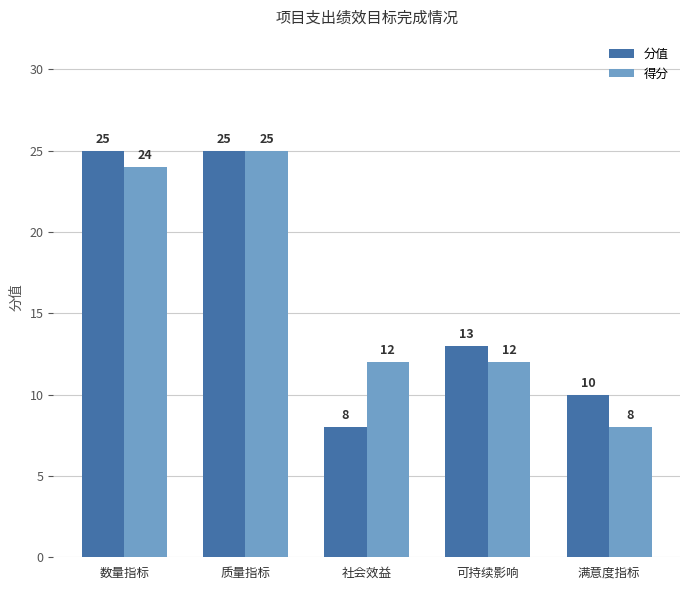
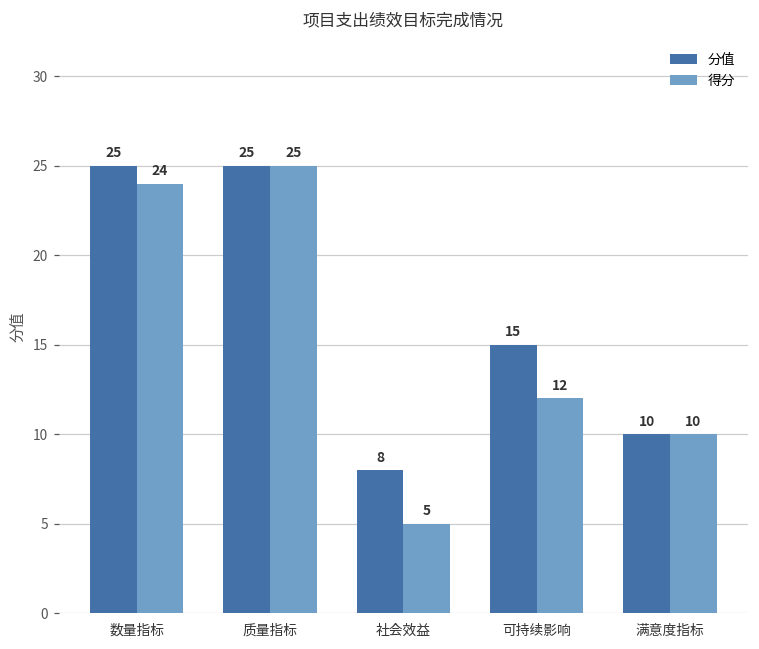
得分, 社会效益: 12 -> 5
分值, 可持续影响: 13 -> 15
得分, 满意度指标: 8 -> 10
